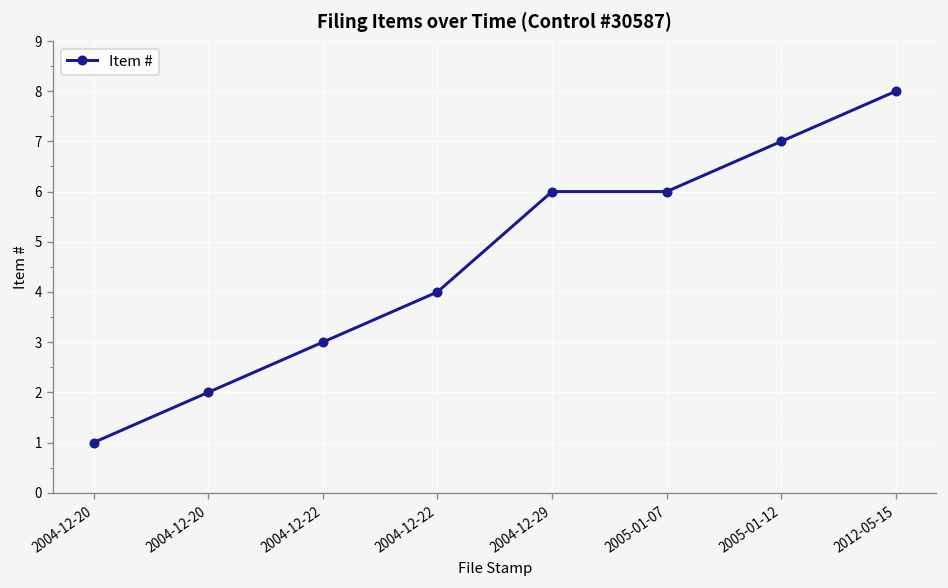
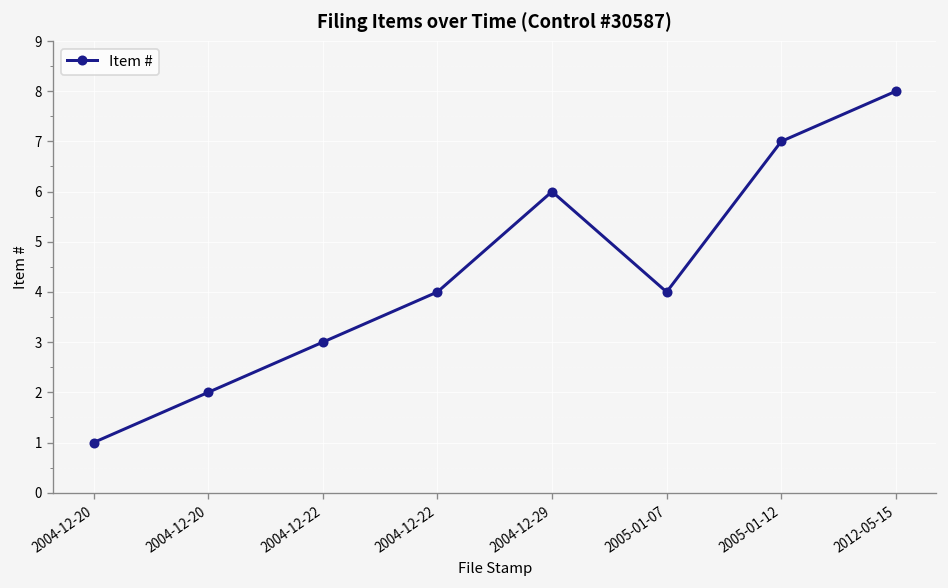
2005-01-07: 6 -> 4
